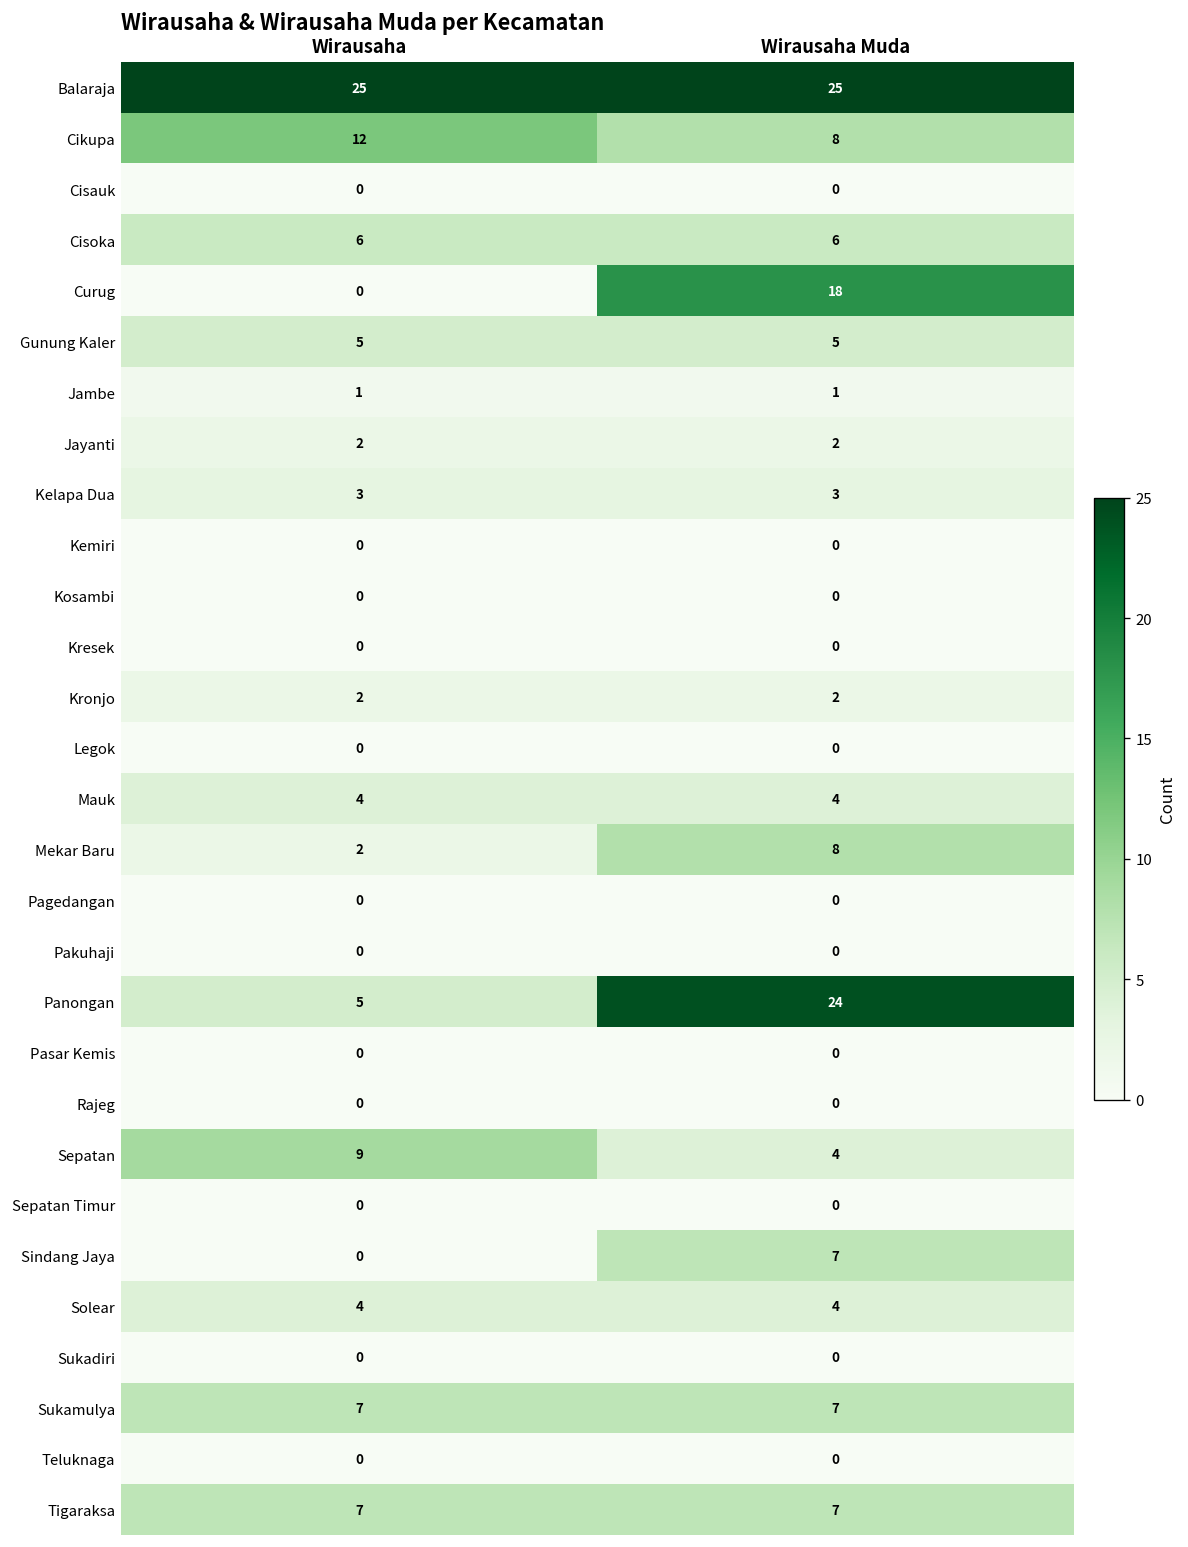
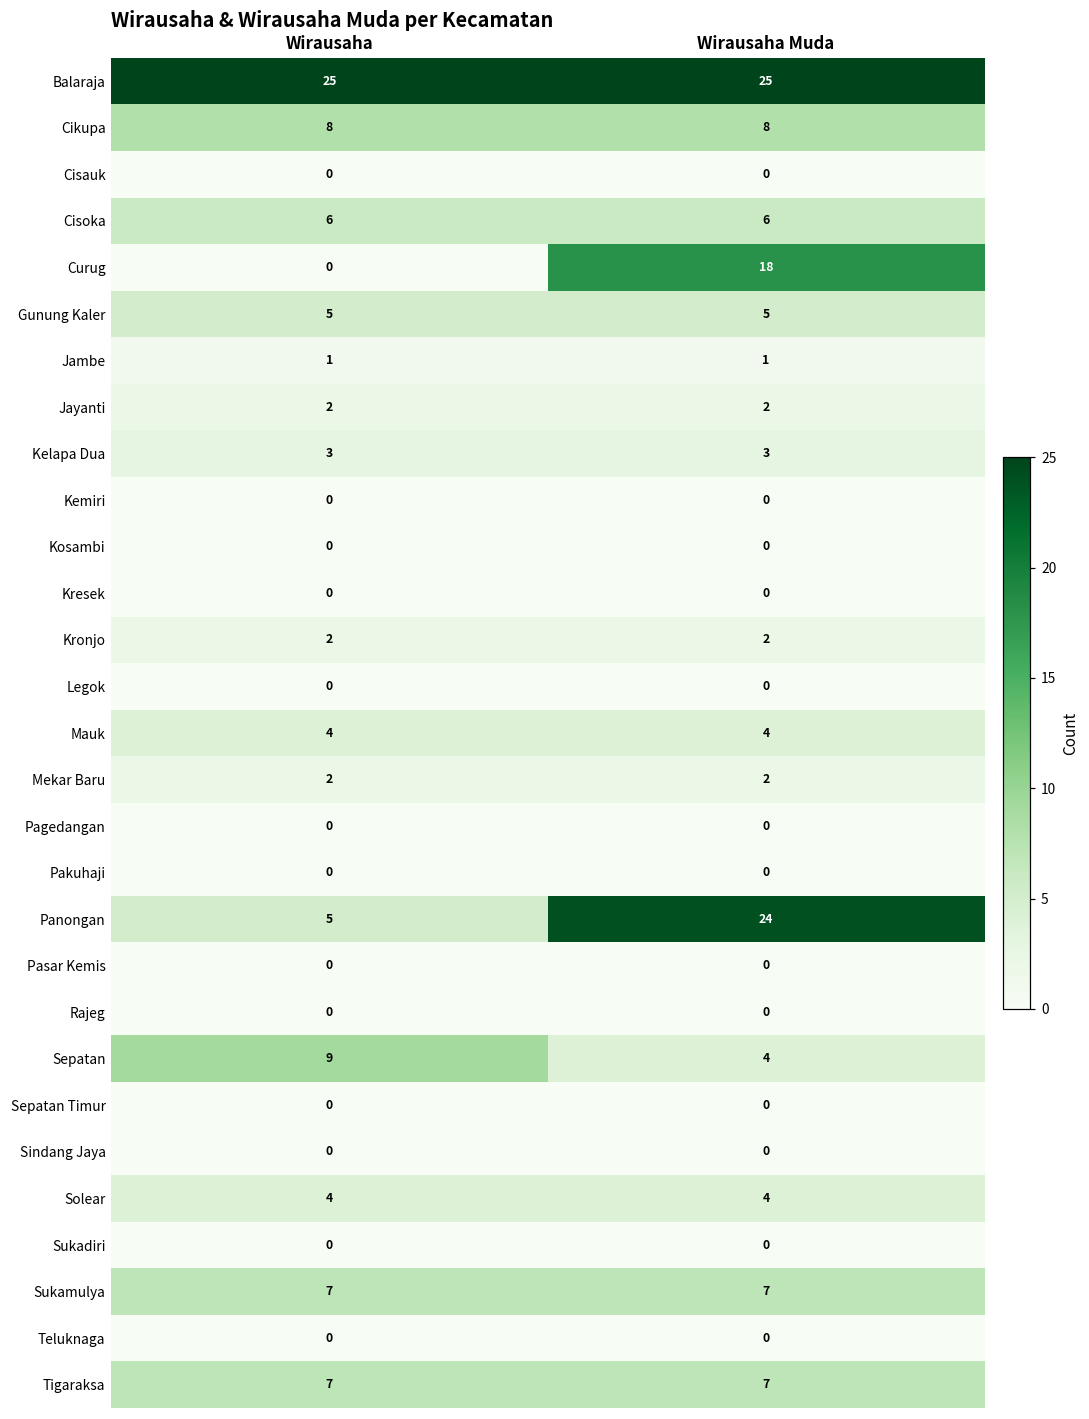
Cikupa, Wirausaha: 12 -> 8
Mekar Baru, Wirausaha Muda: 8 -> 2
Sindang Jaya, Wirausaha Muda: 7 -> 0
